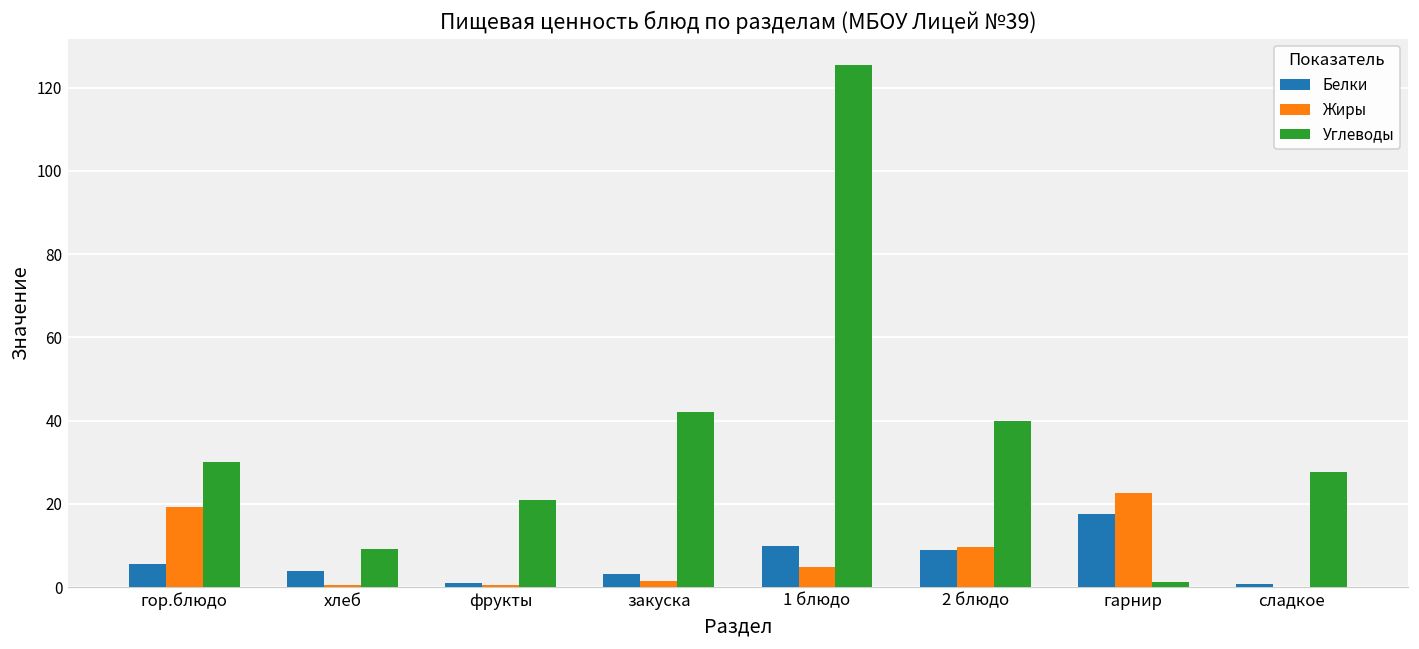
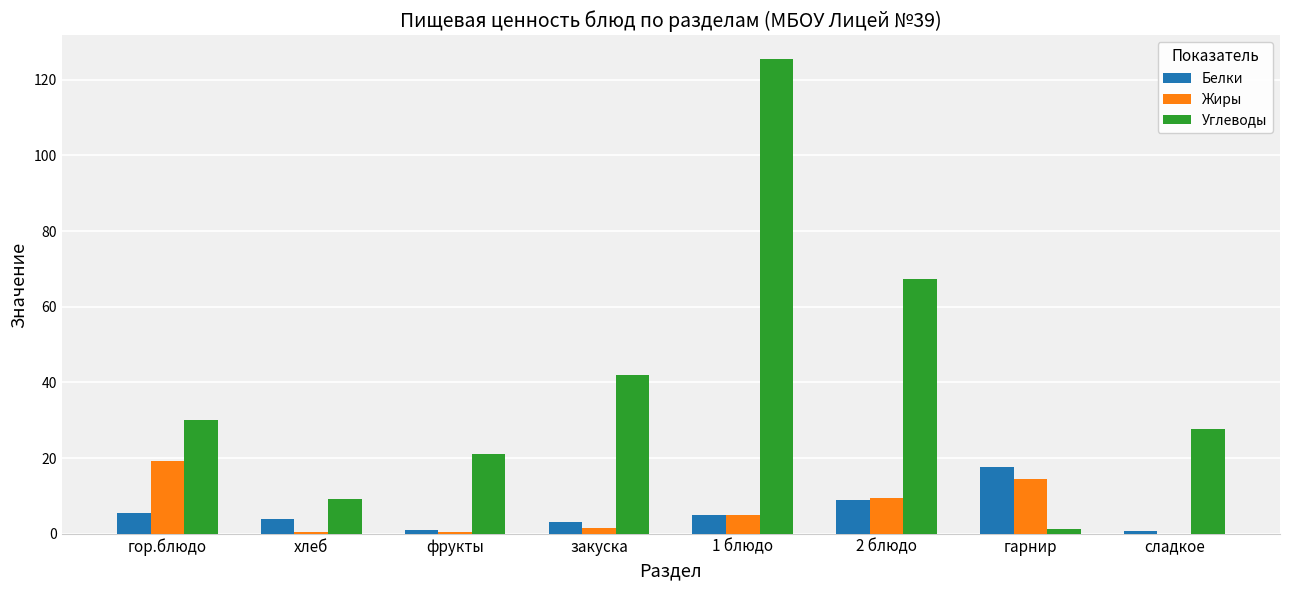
Белки, 1 блюдо: 10 -> 5
Углеводы, 2 блюдо: 40 -> 67
Жиры, гарнир: 23 -> 15
